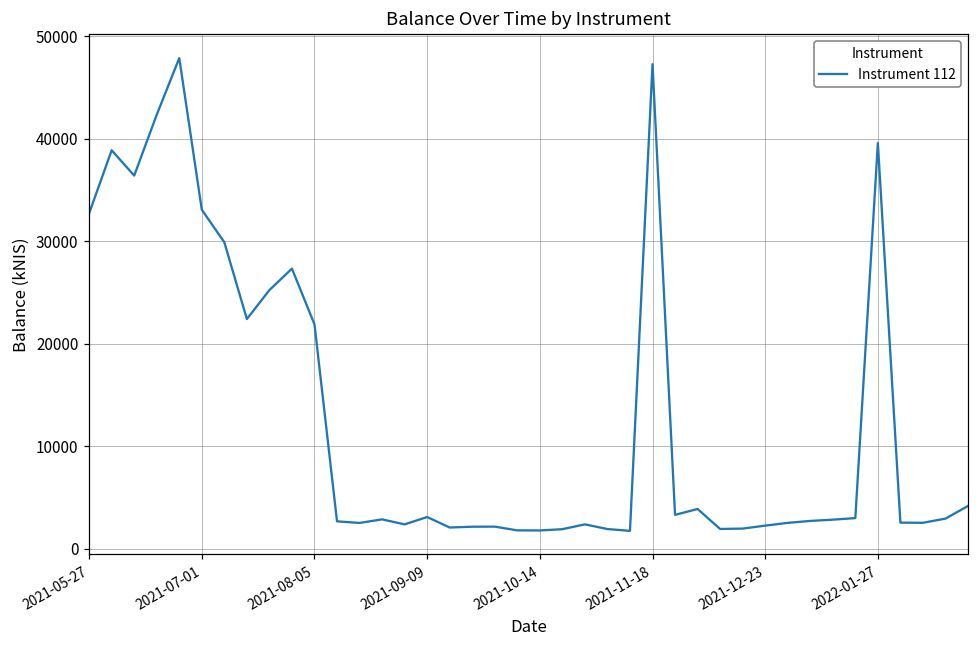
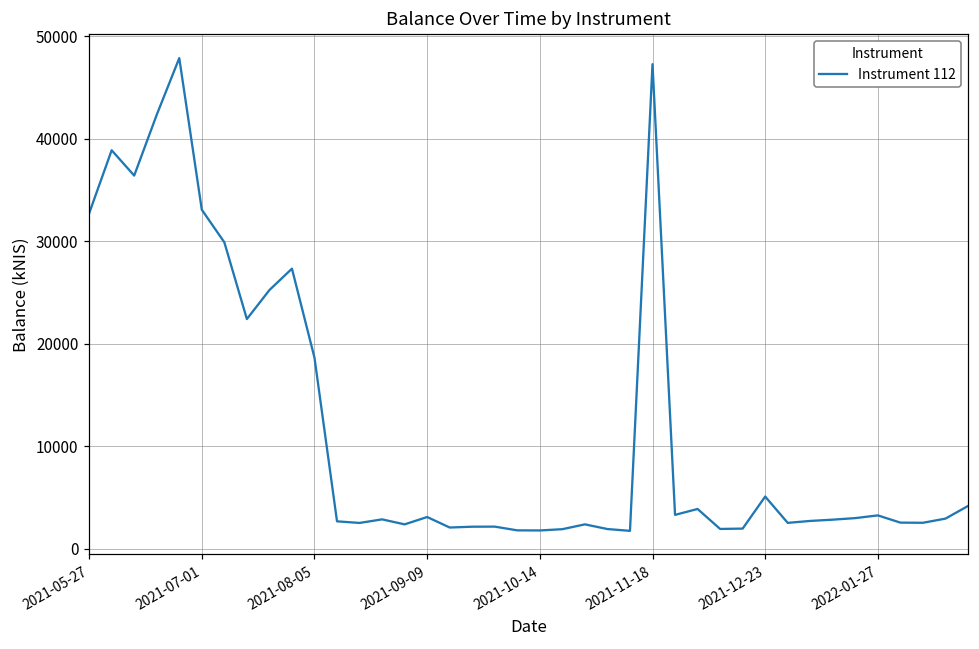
2021-08-05: 22000 -> 19000
2021-12-23: 2000 -> 5000
2022-01-27: 40000 -> 3000
